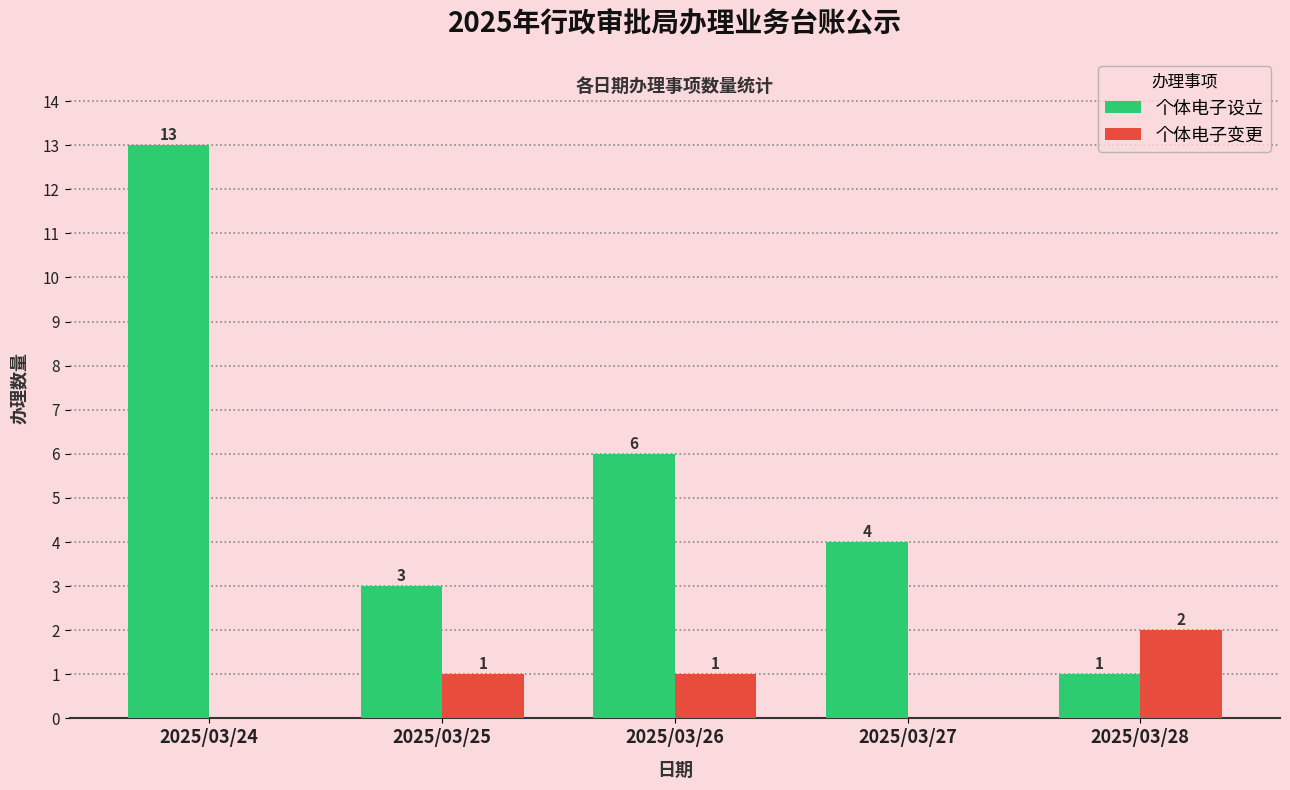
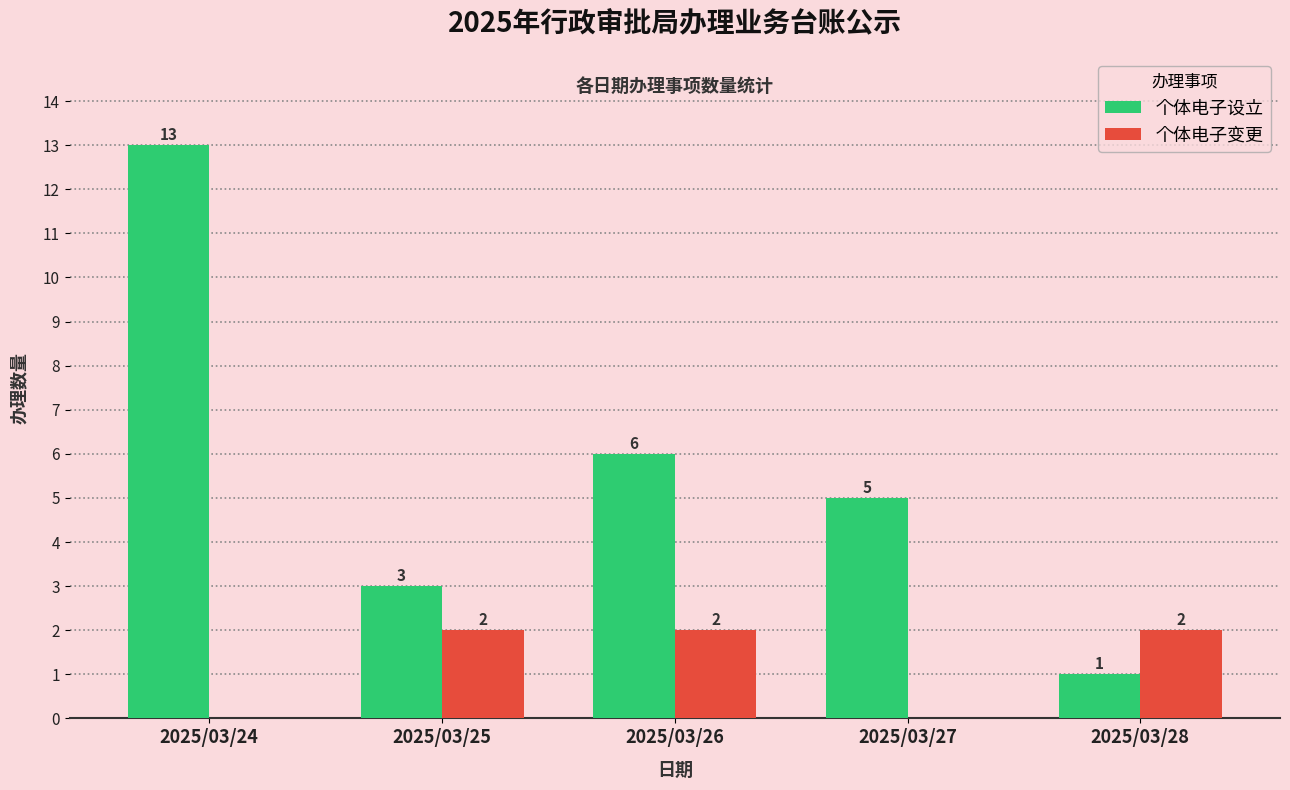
个体电子变更, 2025/03/25: 1 -> 2
个体电子变更, 2025/03/26: 1 -> 2
个体电子设立, 2025/03/27: 4 -> 5
